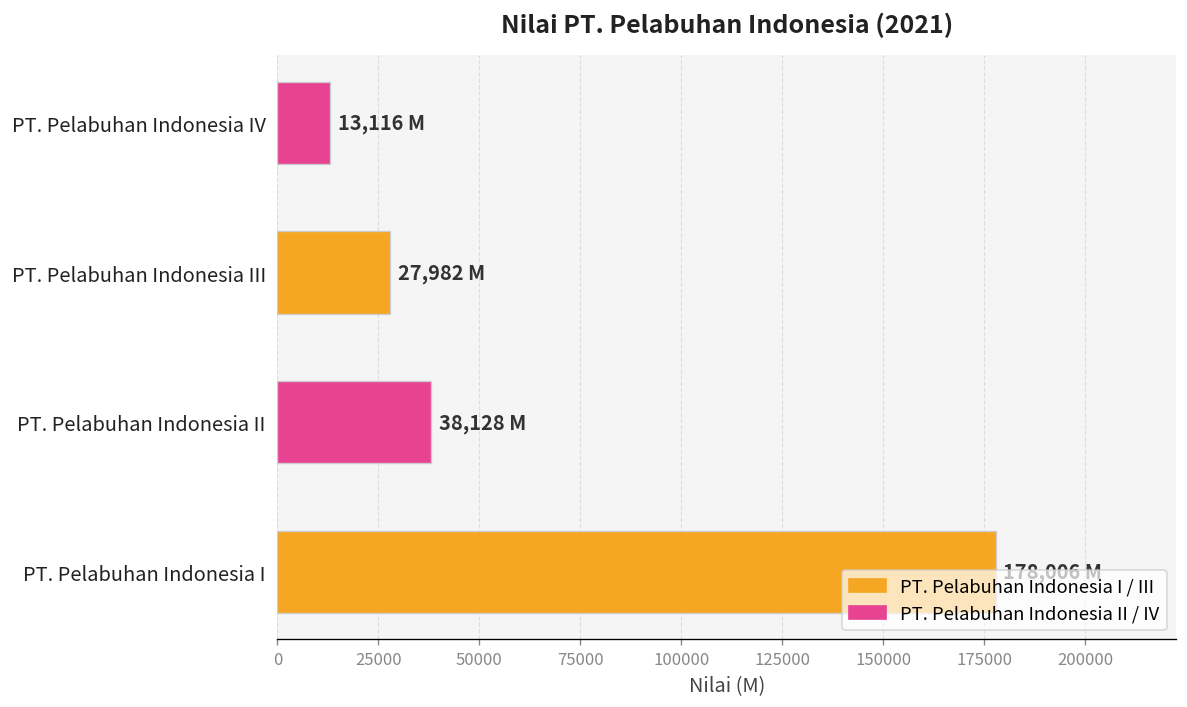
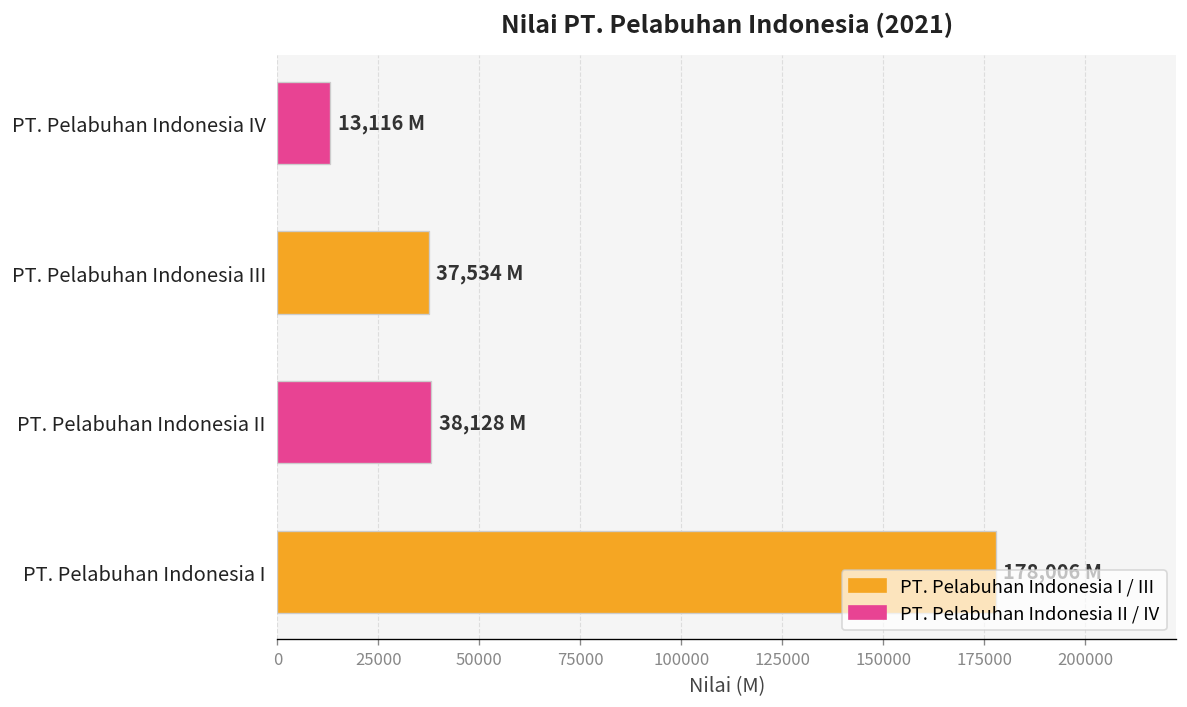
PT. Pelabuhan Indonesia III: 27,982 -> 37,534
